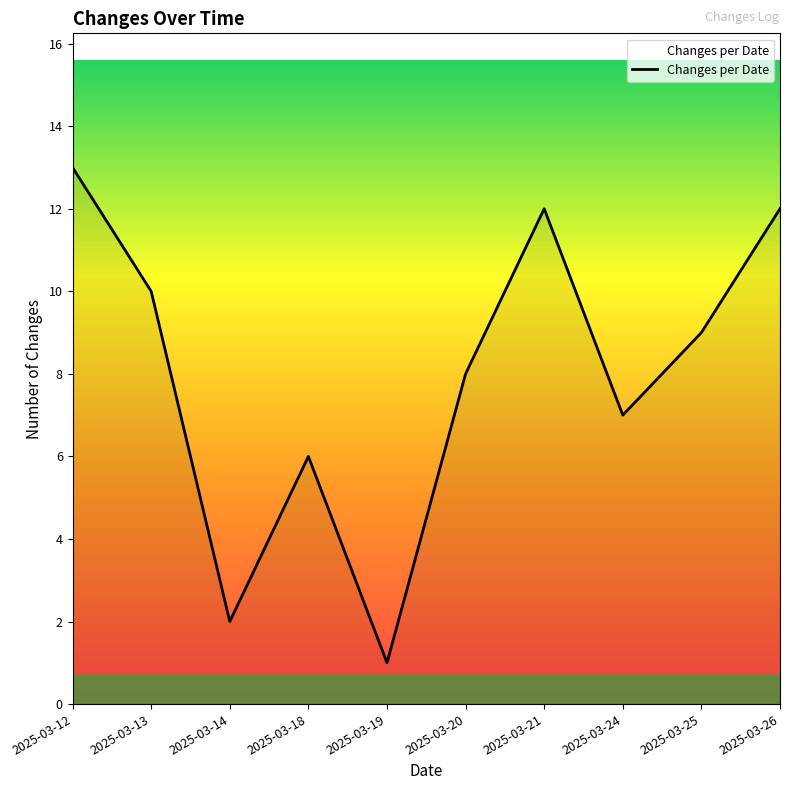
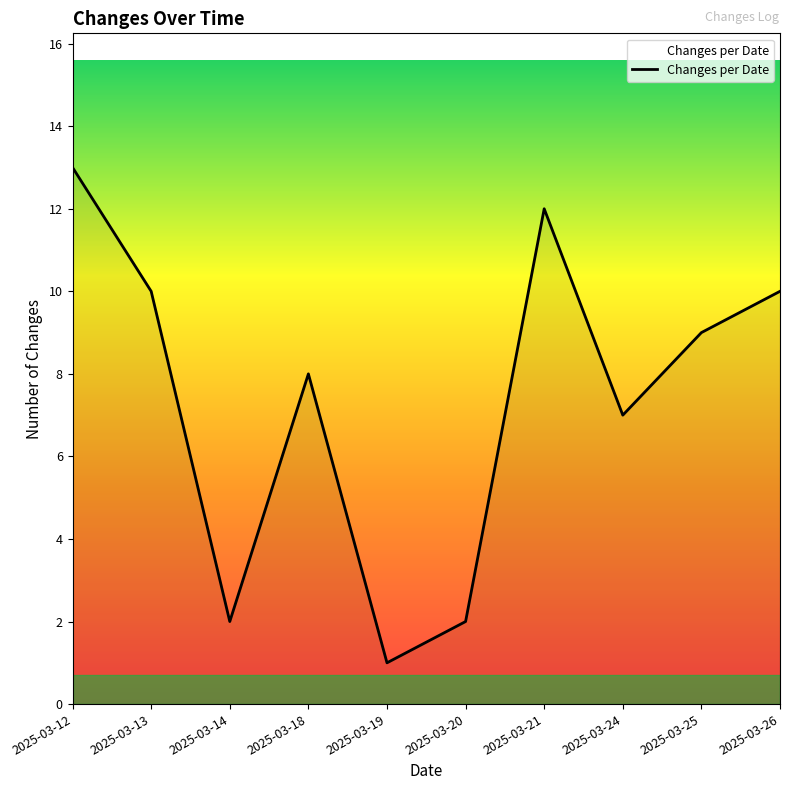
2025-03-18: 6 -> 8
2025-03-20: 8 -> 2
2025-03-26: 12 -> 10
